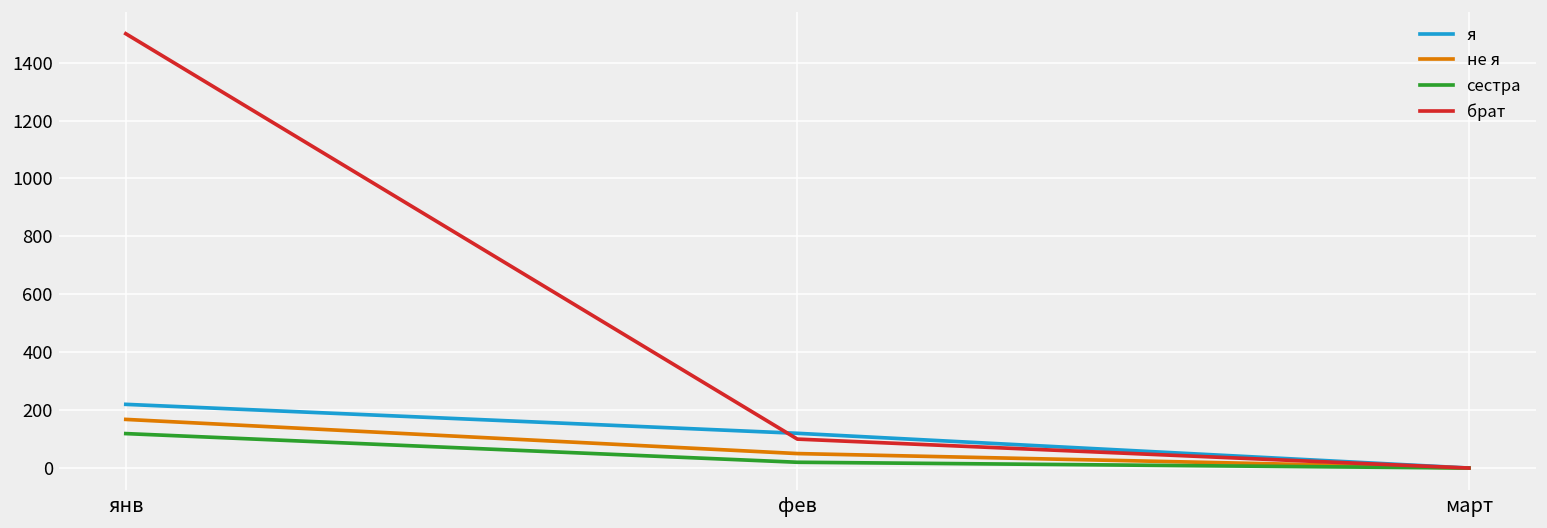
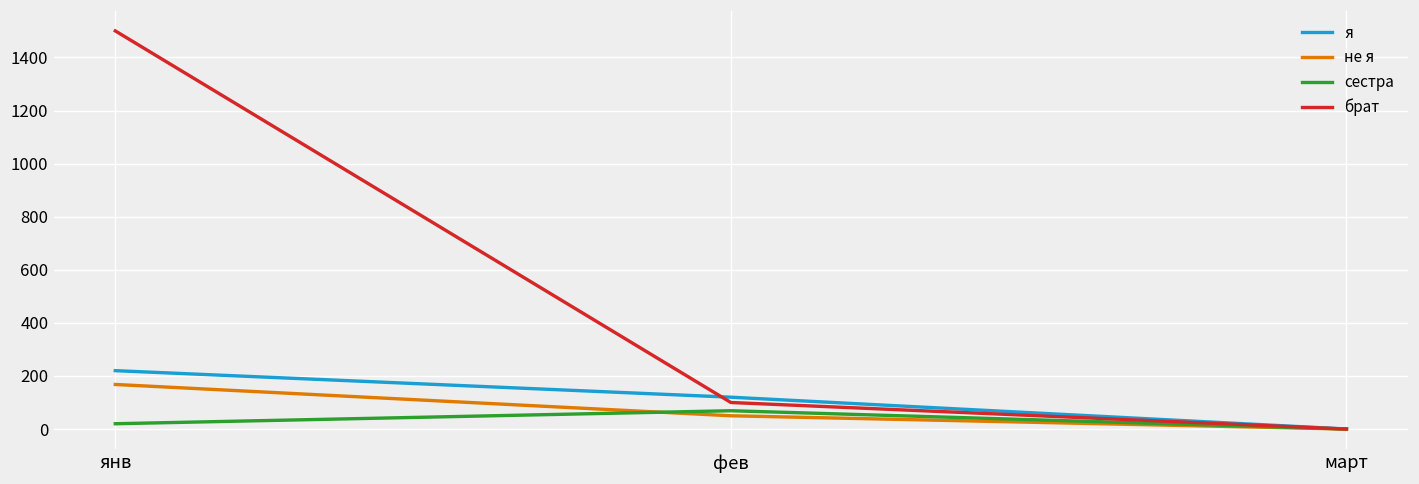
сестра, янв: 120 -> 20
сестра, фев: 20 -> 70
